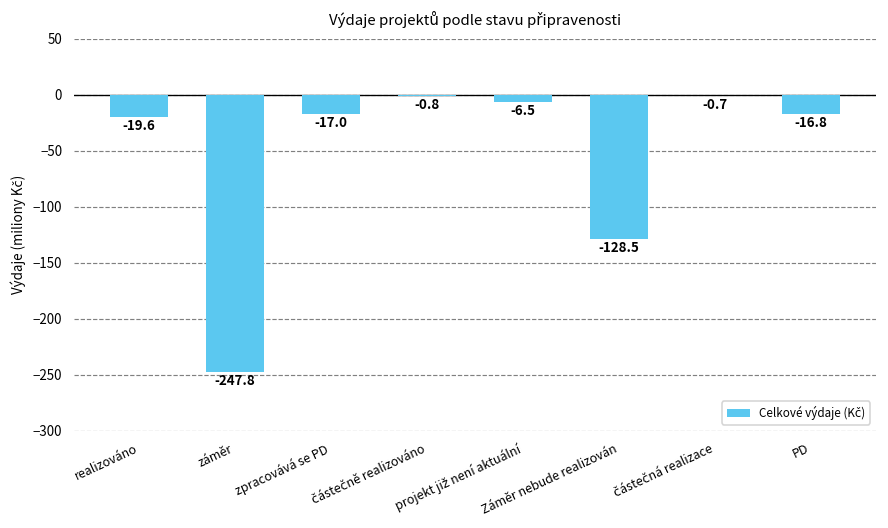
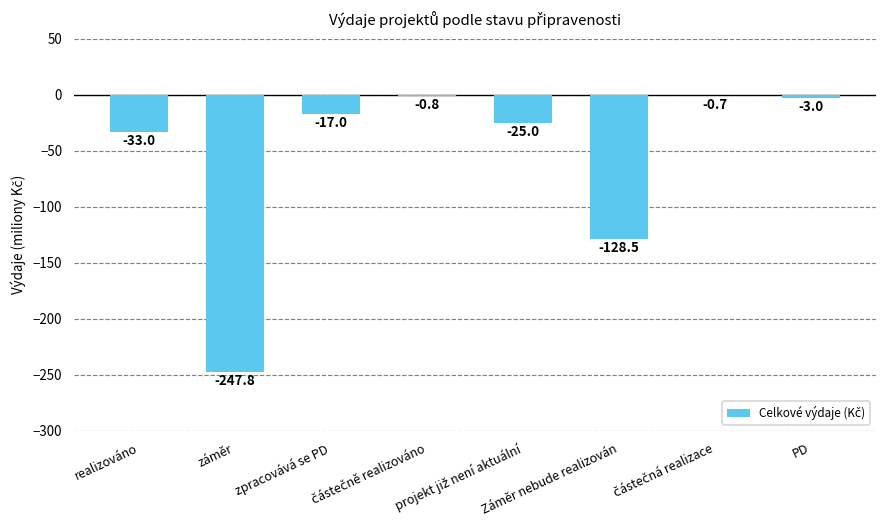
realizováno: -19.6 -> -33.0
projekt již není aktuální: -6.5 -> -25.0
PD: -16.8 -> -3.0
